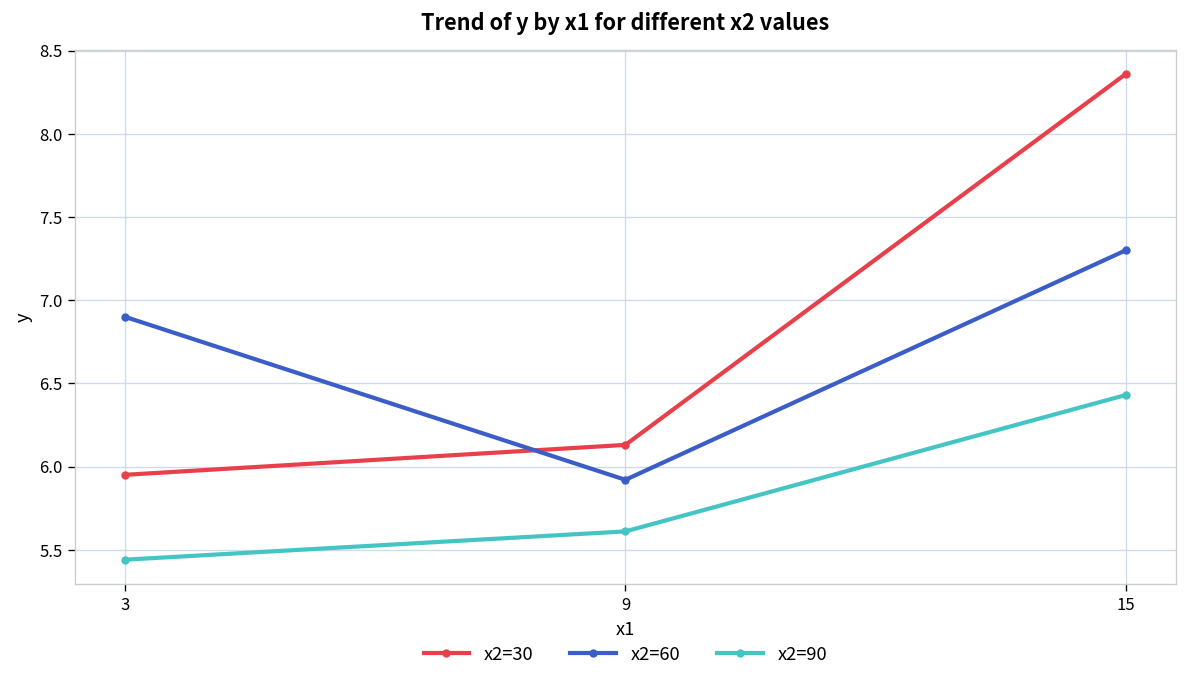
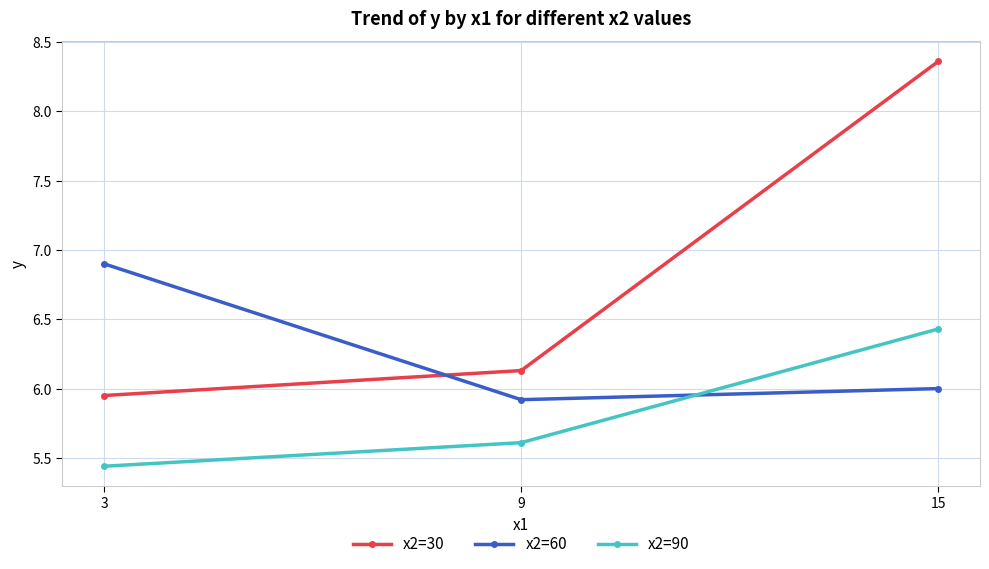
x2=60, 15: 7.3 -> 6.0
